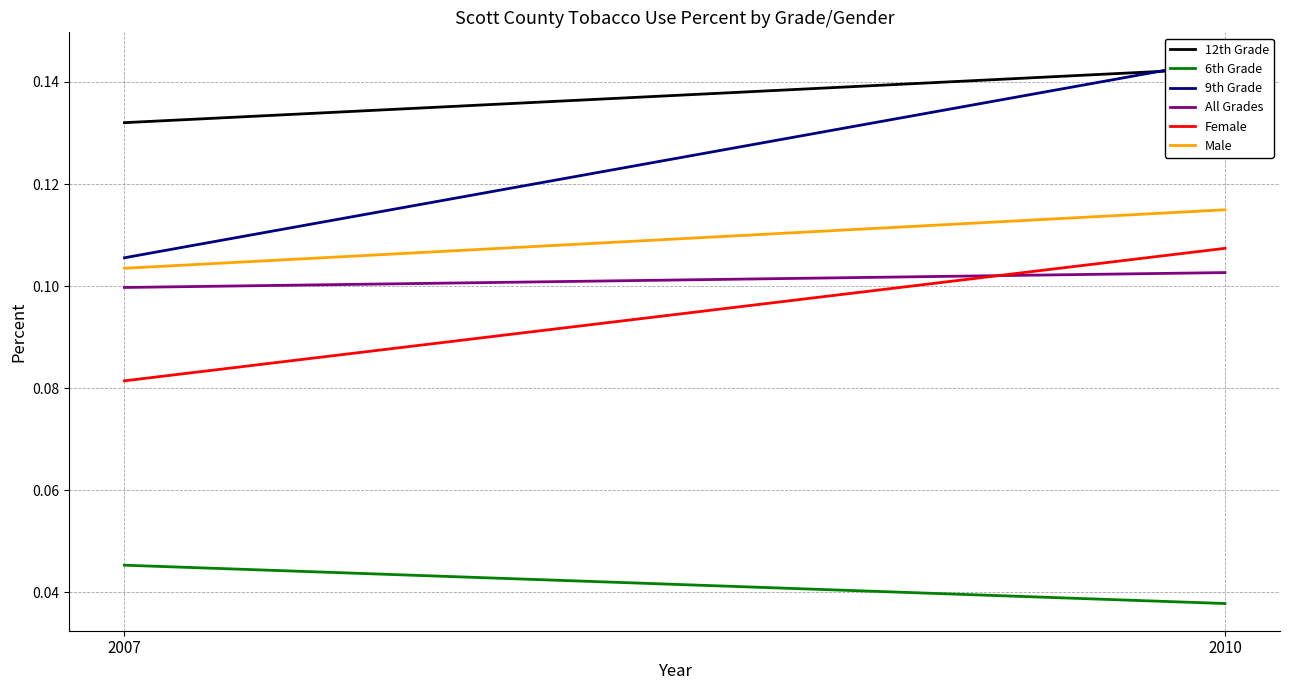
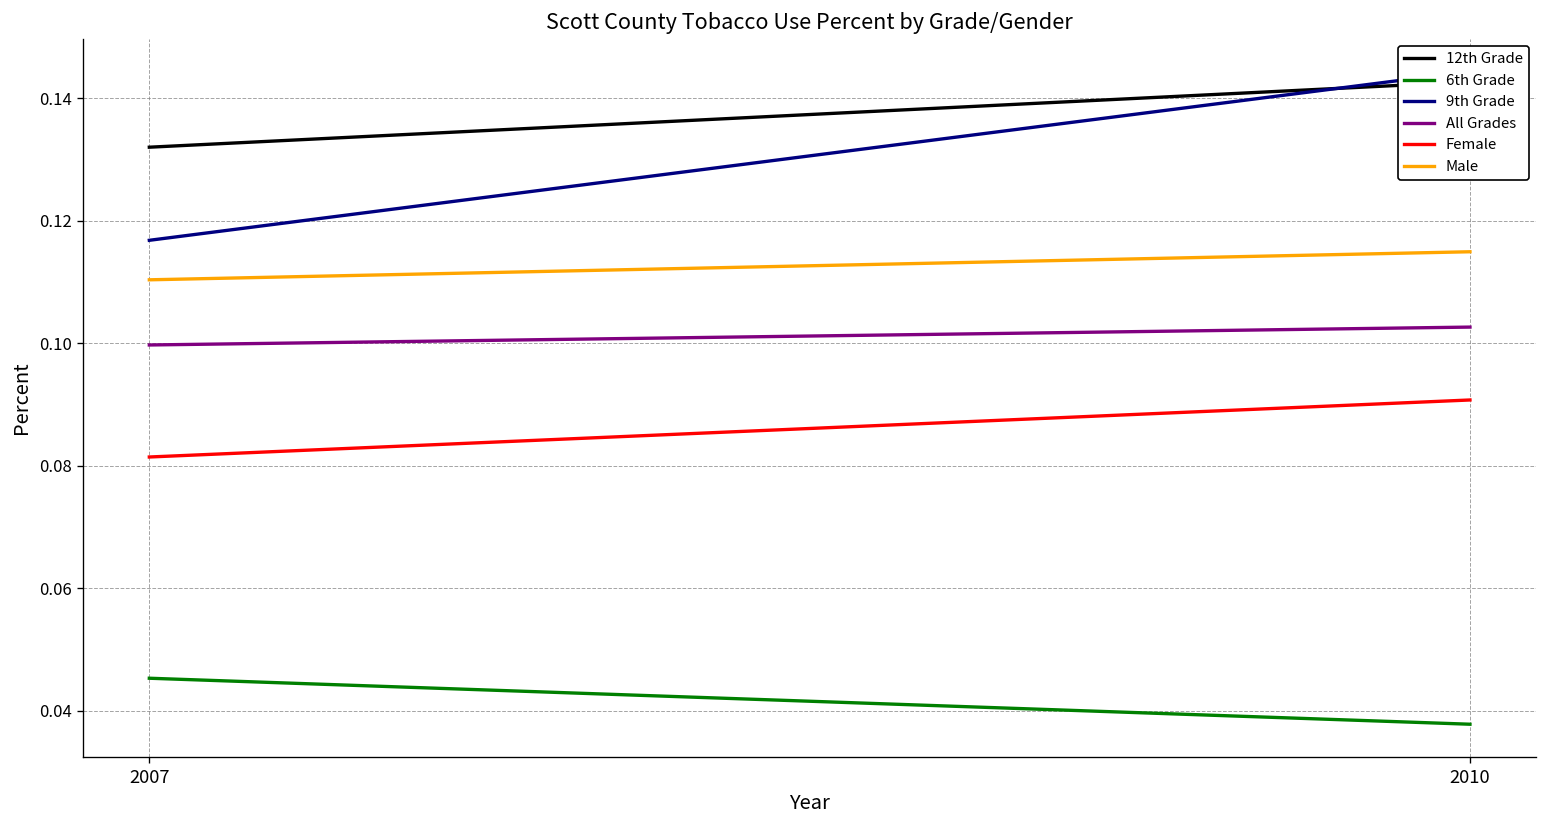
9th Grade, 2007: 0.106 -> 0.117
Male, 2007: 0.104 -> 0.110
Female, 2010: 0.107 -> 0.091
